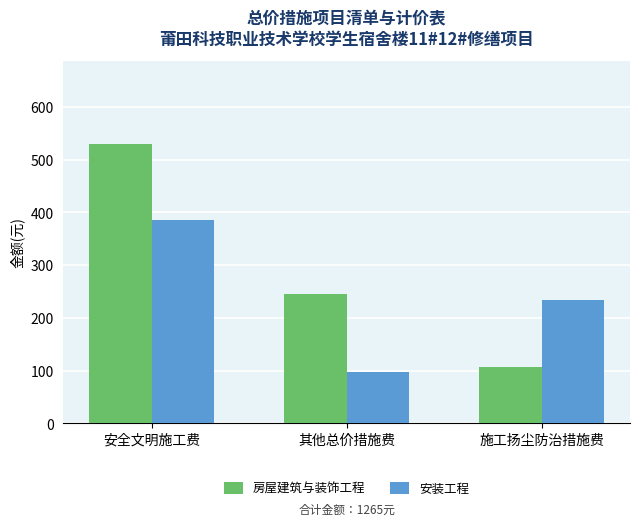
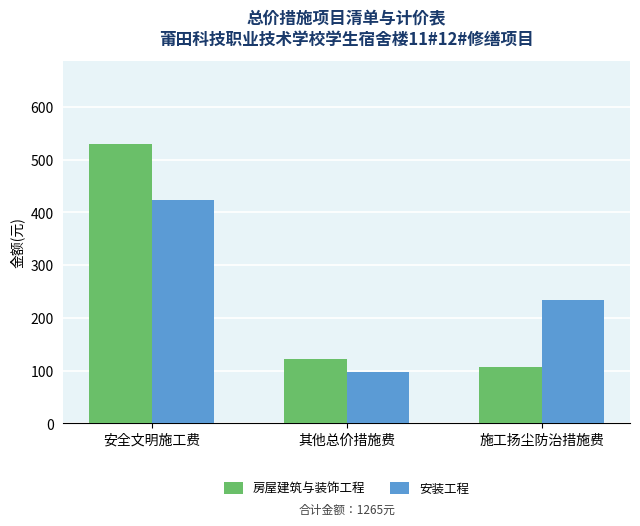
安装工程, 安全文明施工费: 390 -> 420
房屋建筑与装饰工程, 其他总价措施费: 250 -> 120
